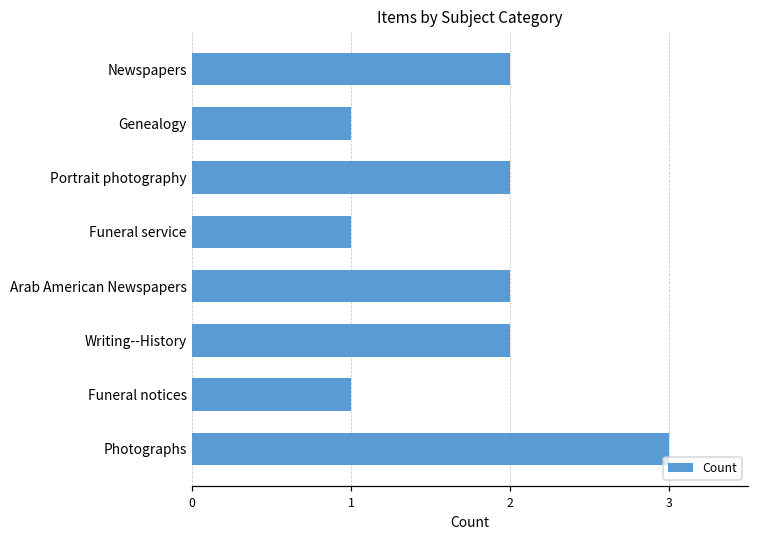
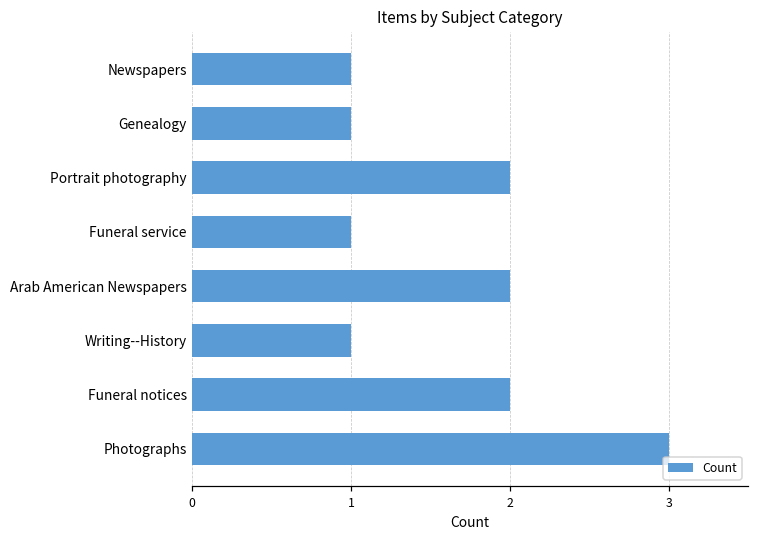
Newspapers: 2 -> 1
Writing--History: 2 -> 1
Funeral notices: 1 -> 2
